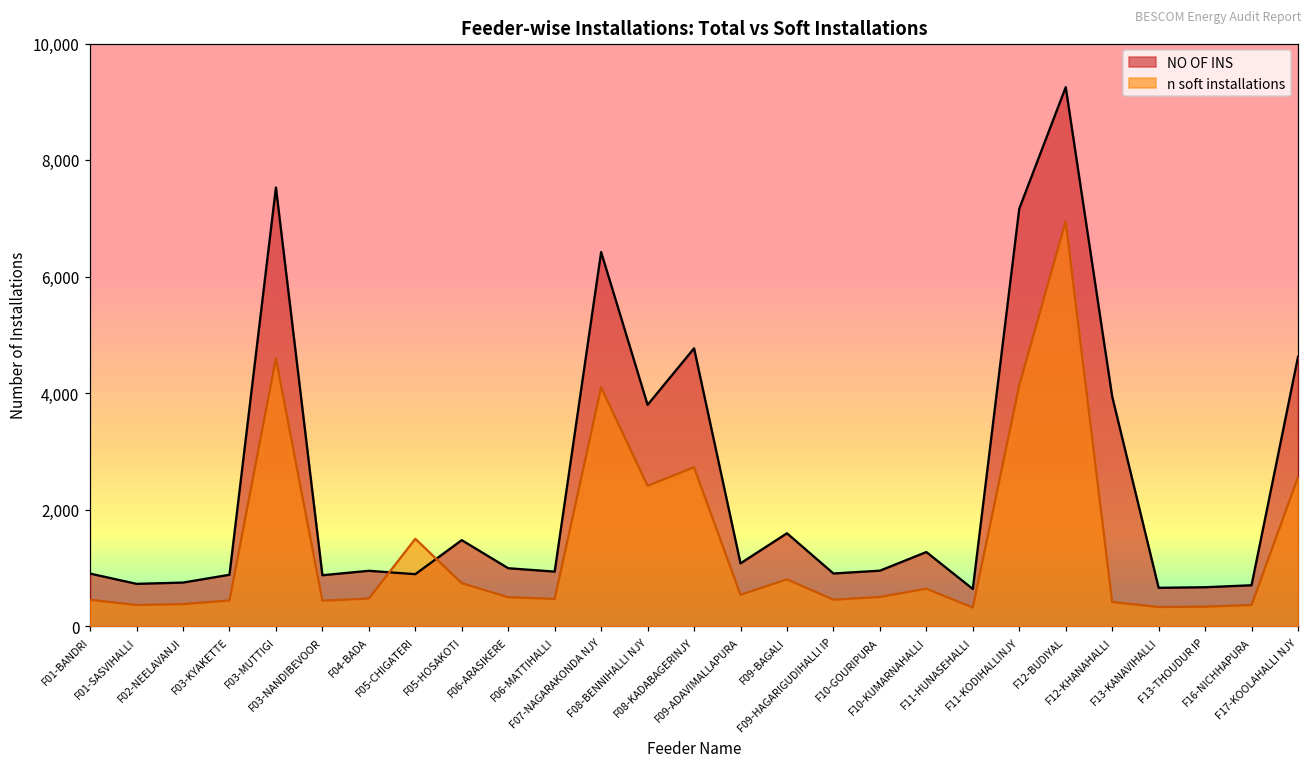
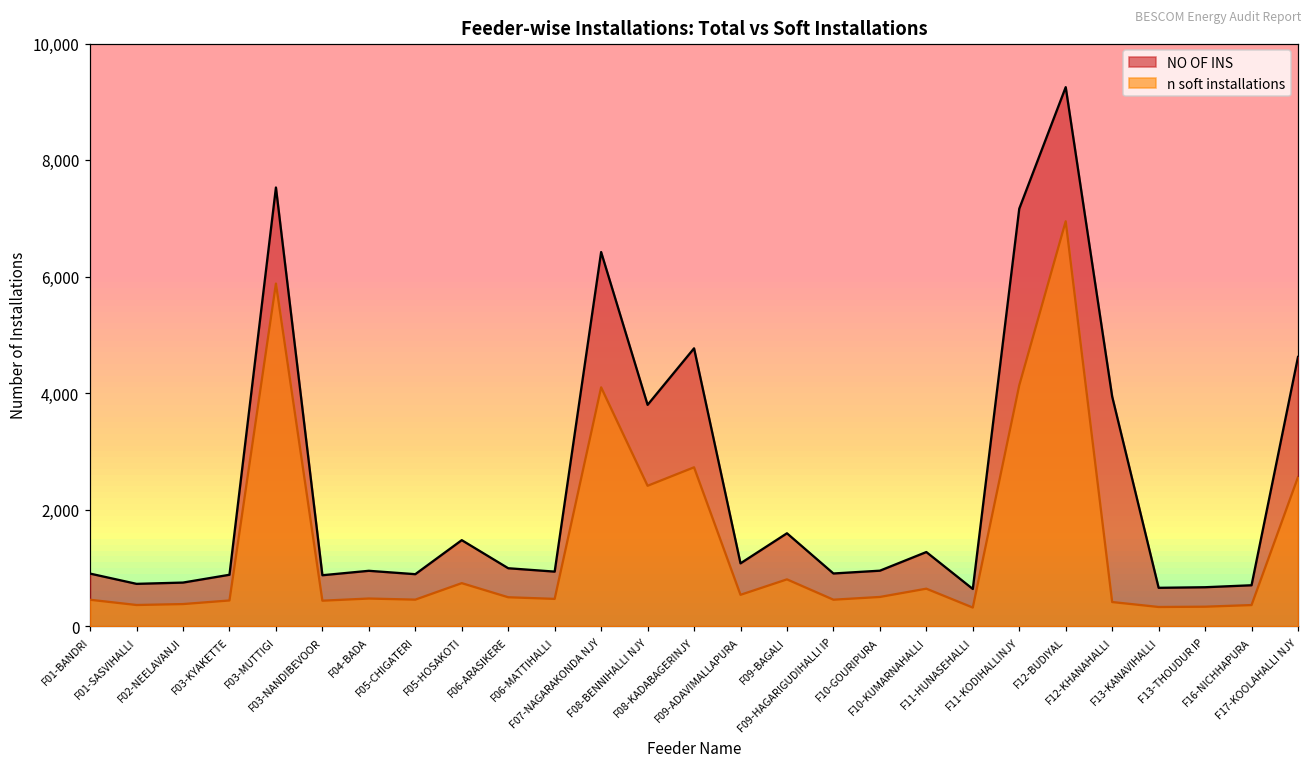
n soft installations, F03-MUTTIGI: 4,600 -> 5,900
n soft installations, F05-CHIGATERI: 1,500 -> 500
